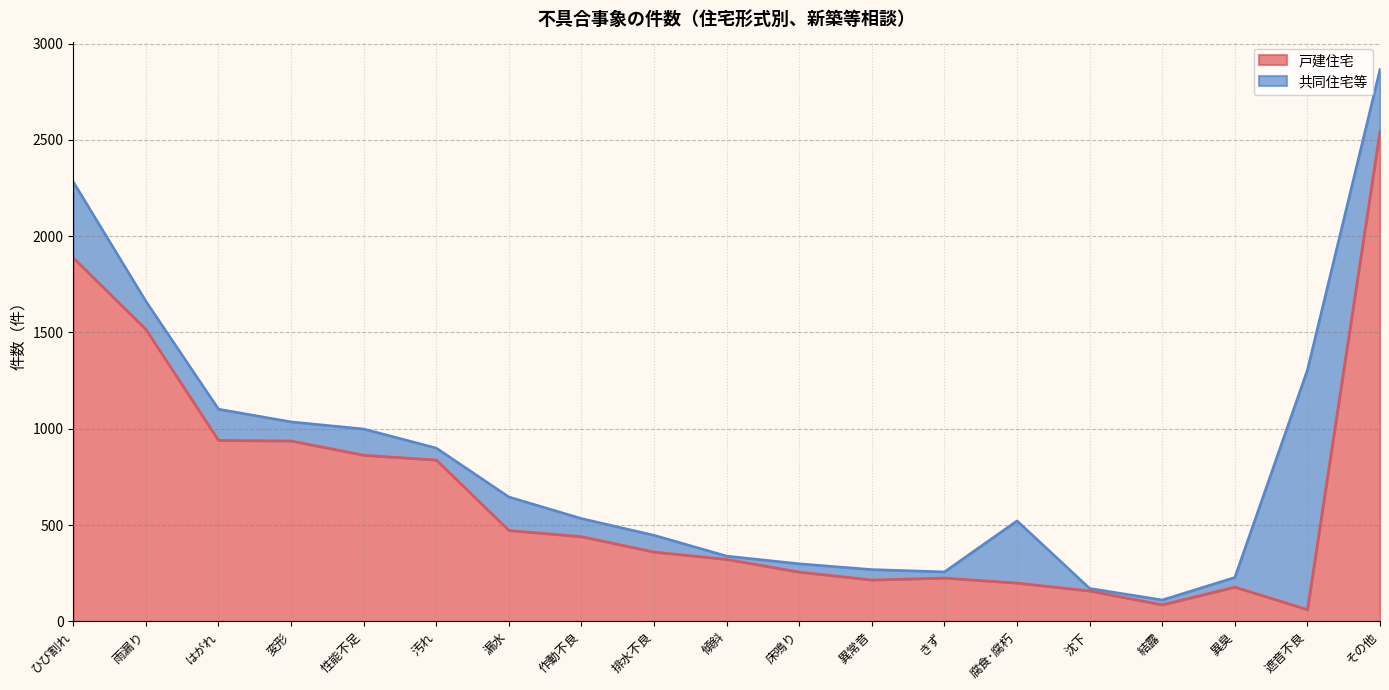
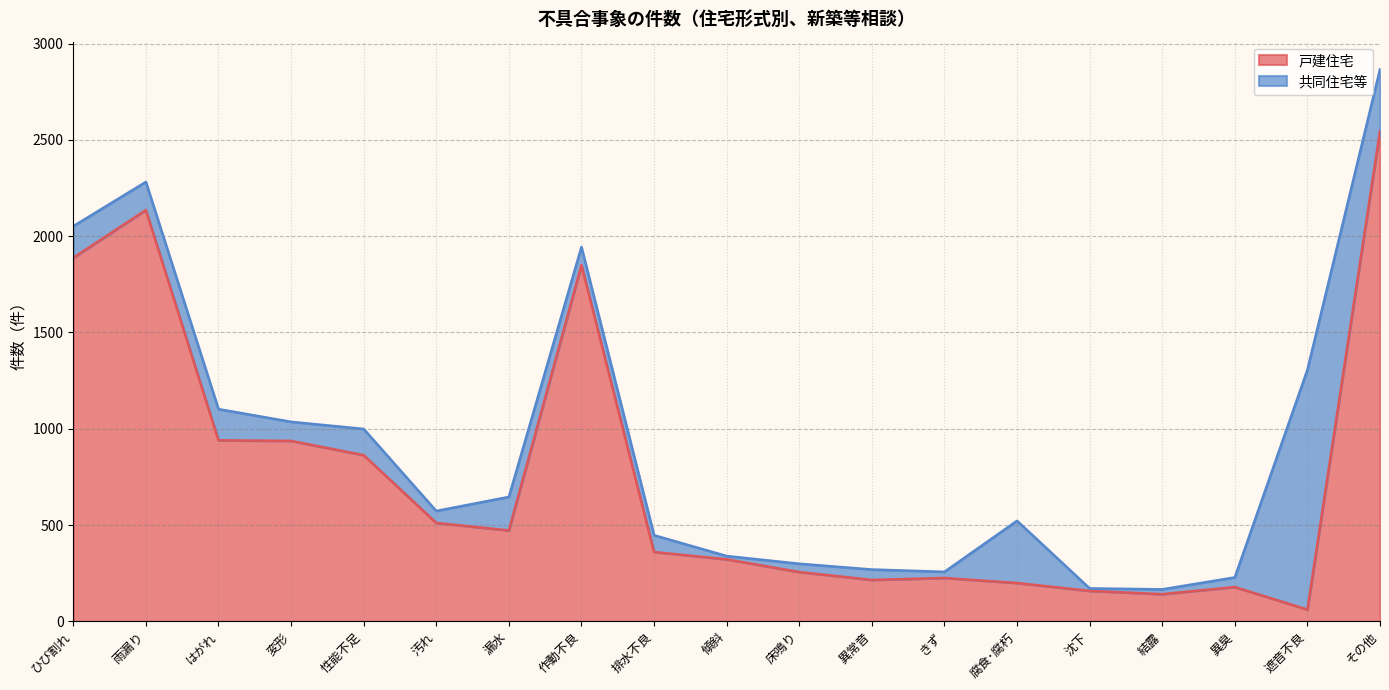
共同住宅等, ひび割れ: 390 -> 160
戸建住宅, 雨漏り: 1520 -> 2140
戸建住宅, 汚れ: 840 -> 510
戸建住宅, 作動不良: 440 -> 1850
戸建住宅, 結露: 90 -> 140
